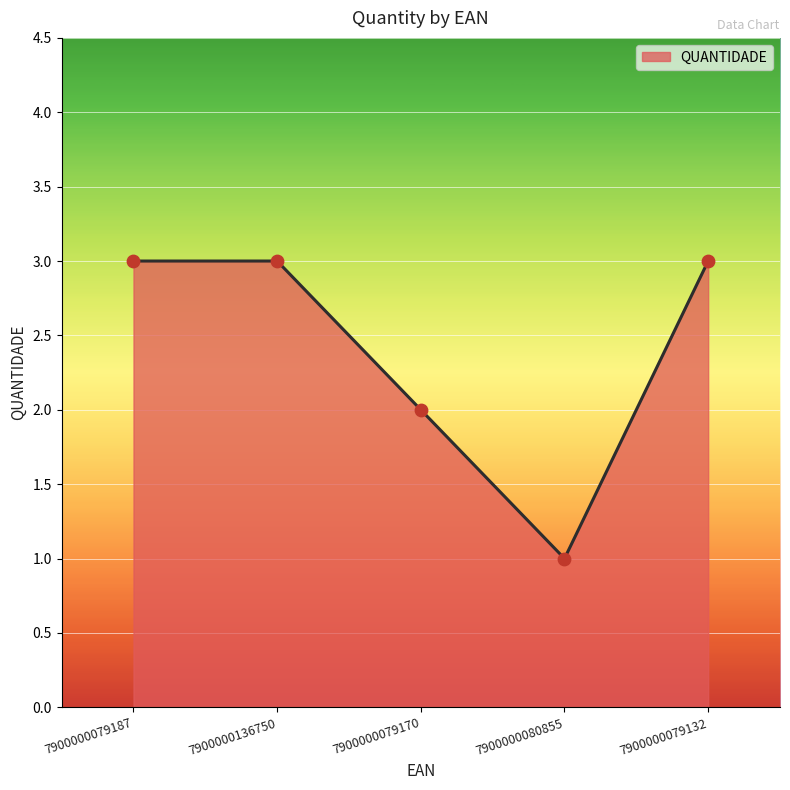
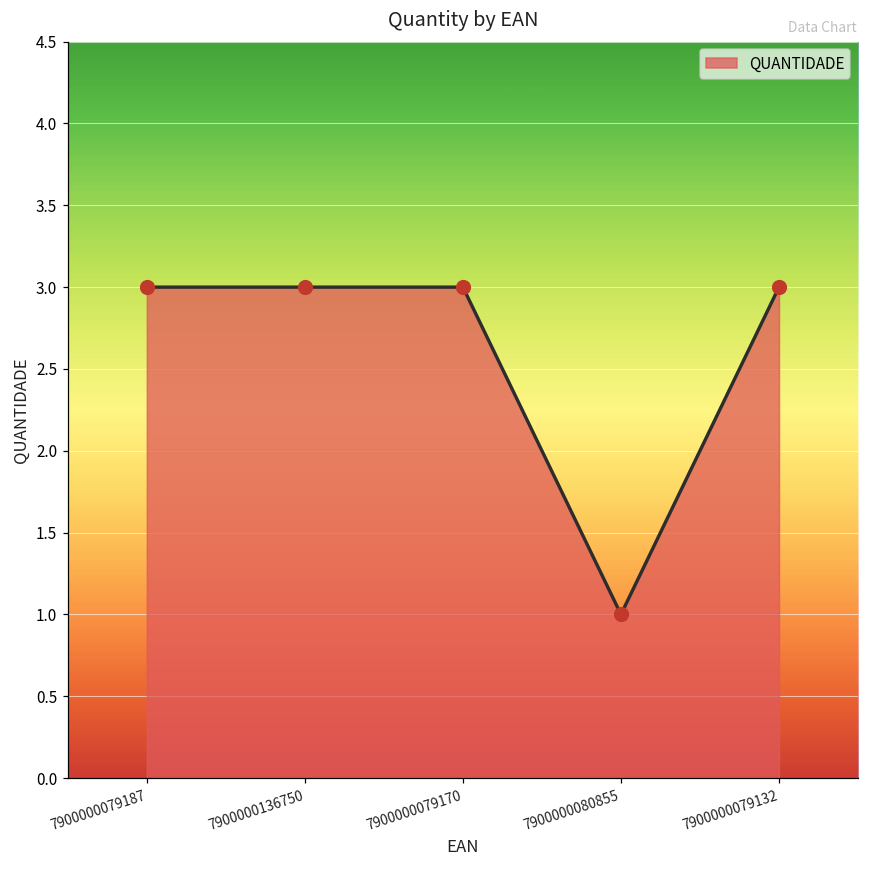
7900000079170: 2 -> 3
